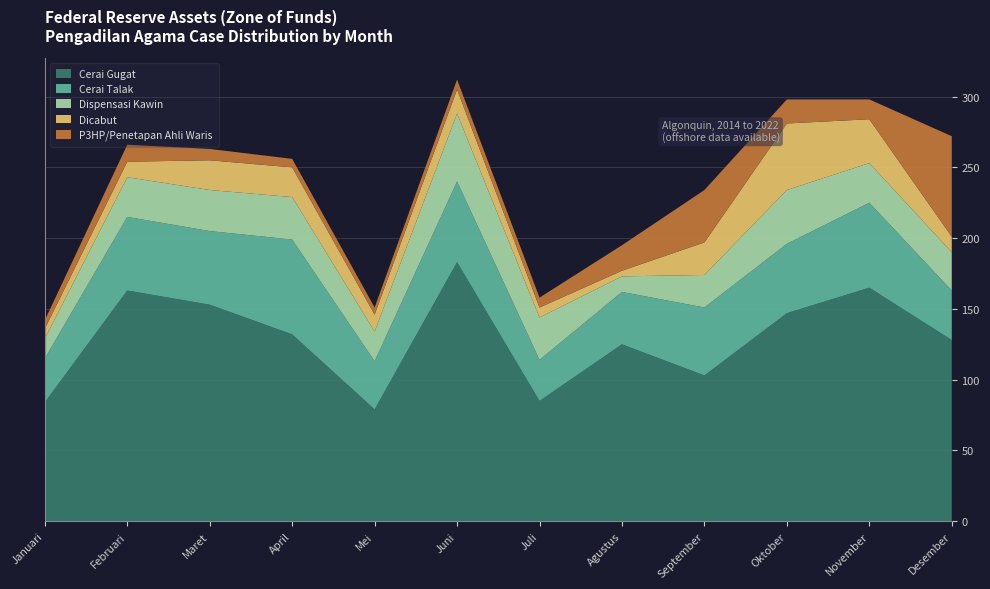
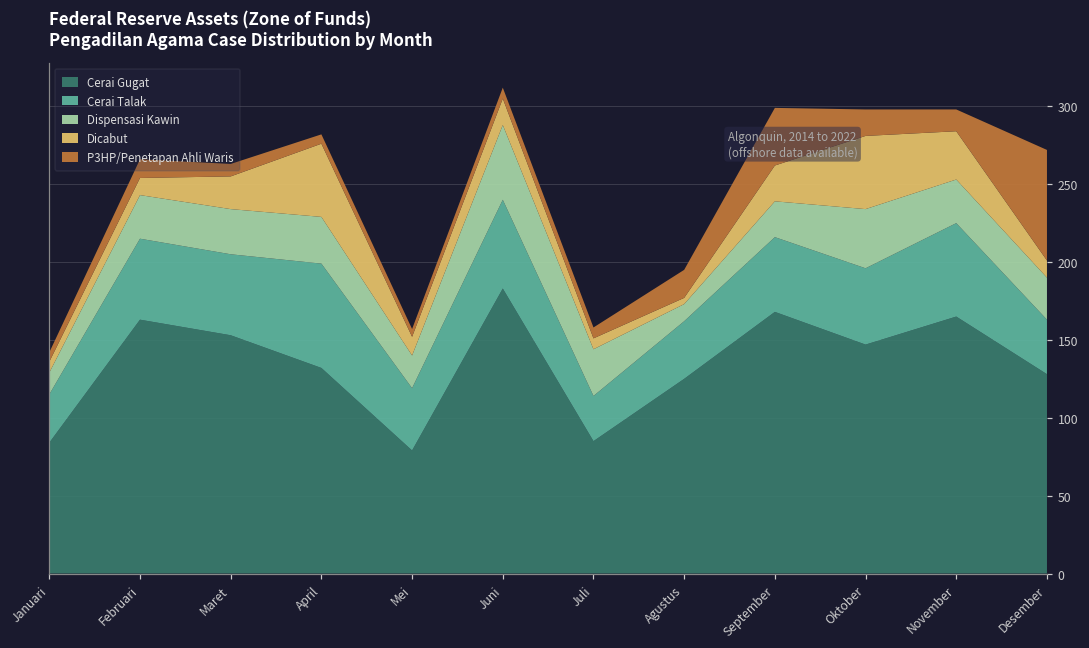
Dicabut, April: 21 -> 47
Cerai Talak, Mei: 34 -> 40
Cerai Gugat, September: 103 -> 168
